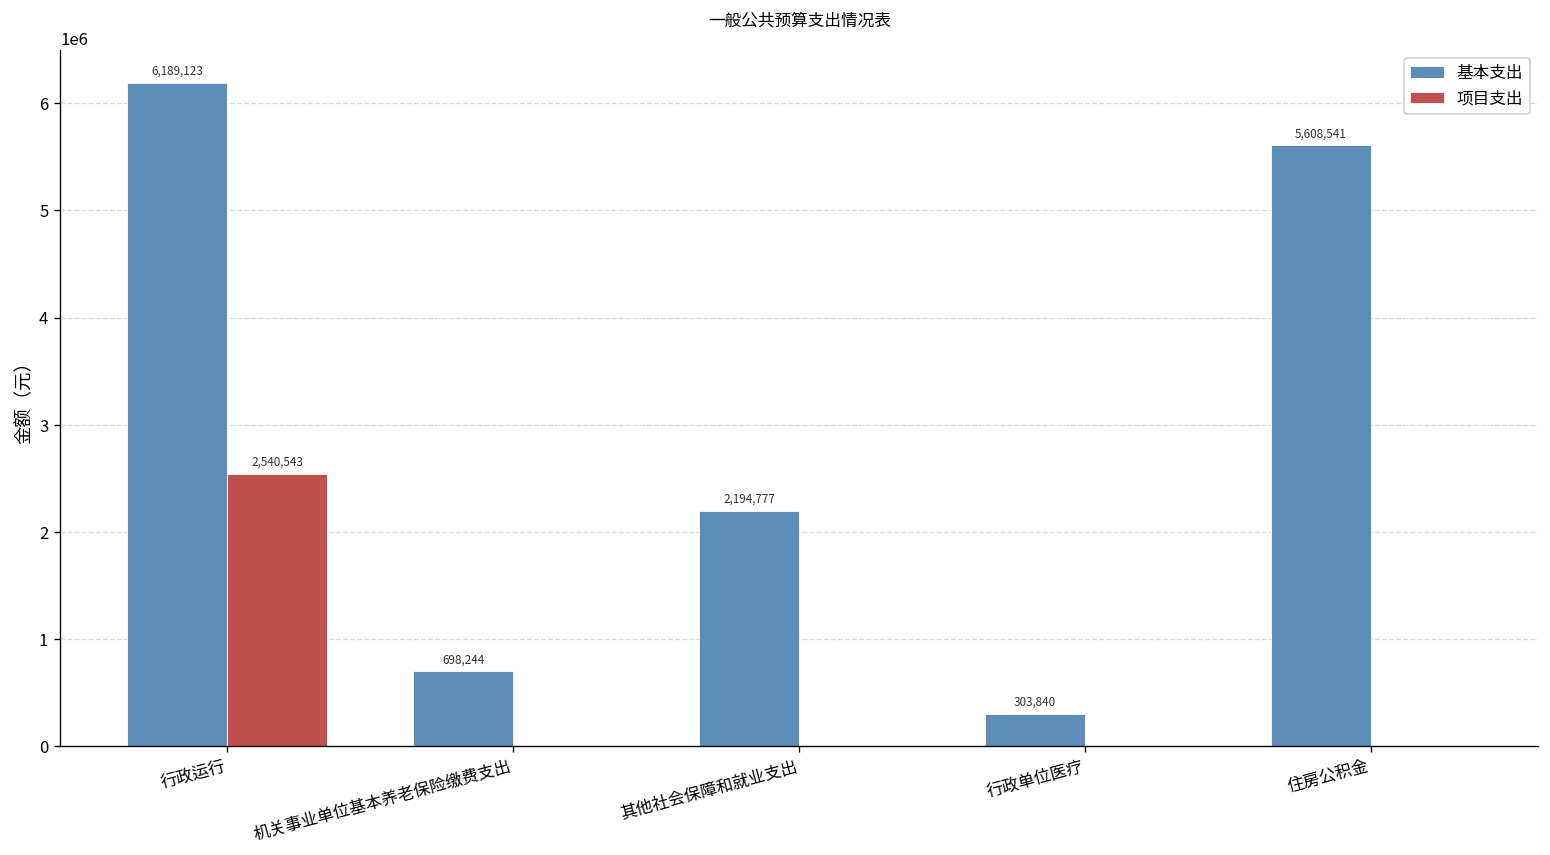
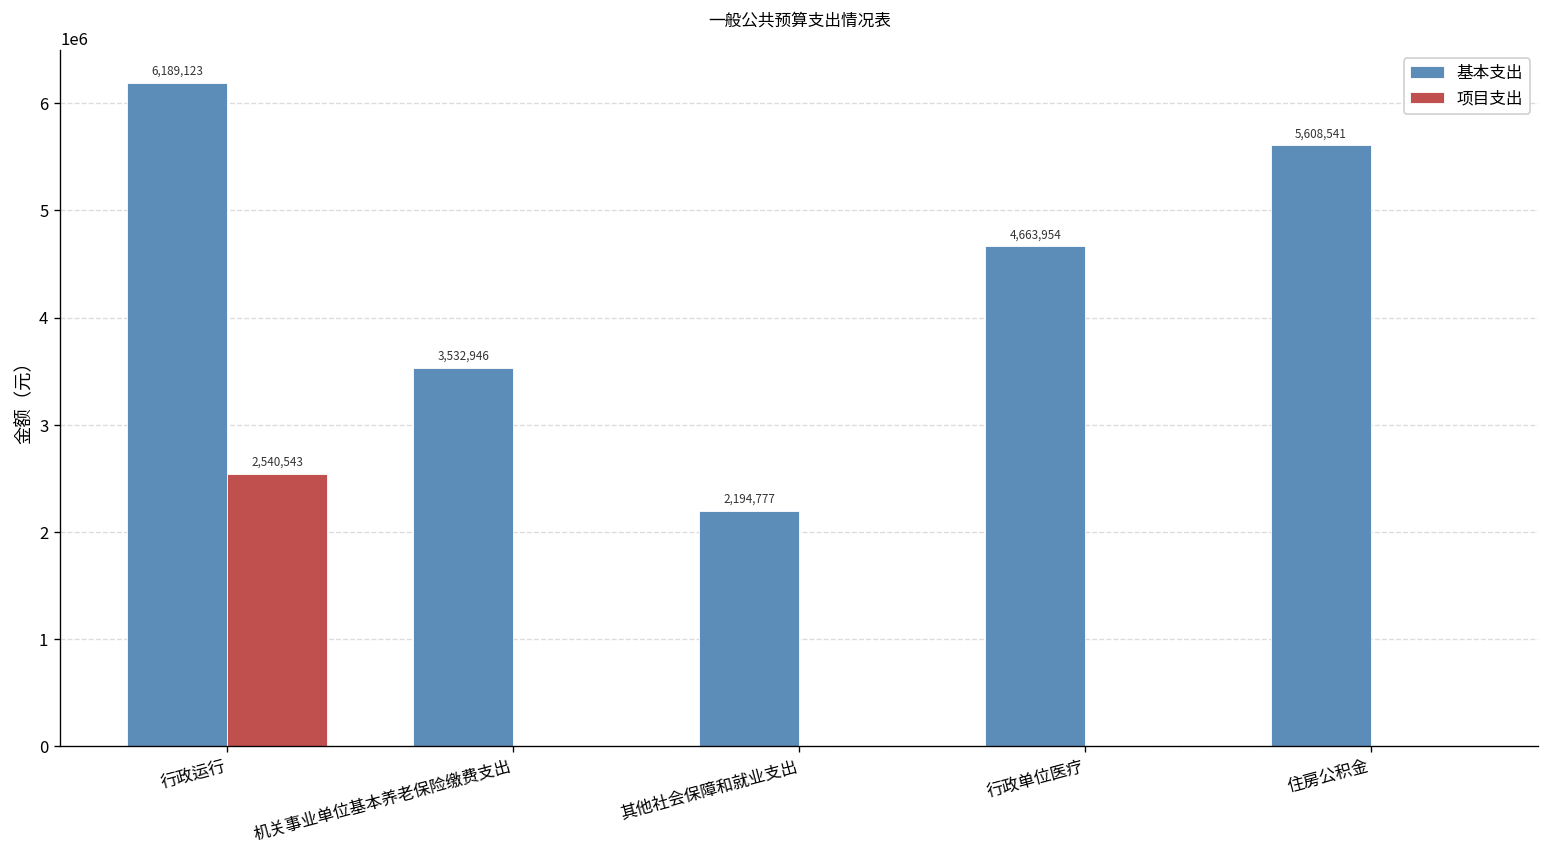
基本支出, 机关事业单位基本养老保险缴费支出: 698,244 -> 3,532,946
基本支出, 行政单位医疗: 303,840 -> 4,663,954
